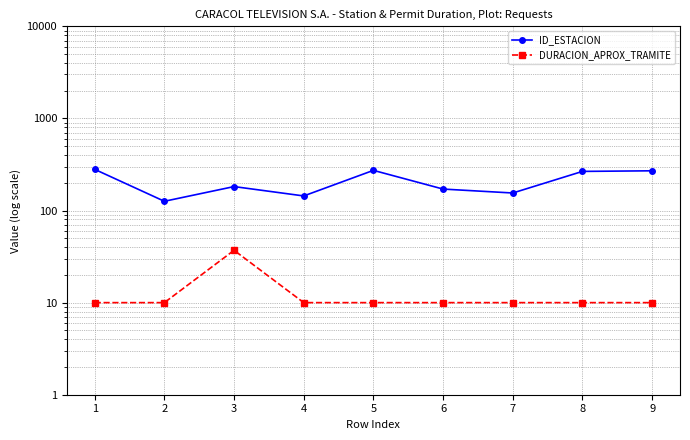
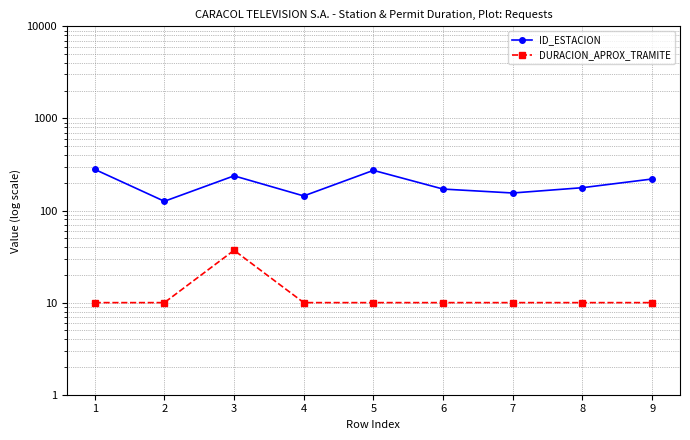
ID_ESTACION, 3: 180 -> 240
ID_ESTACION, 8: 270 -> 180
ID_ESTACION, 9: 270 -> 220
